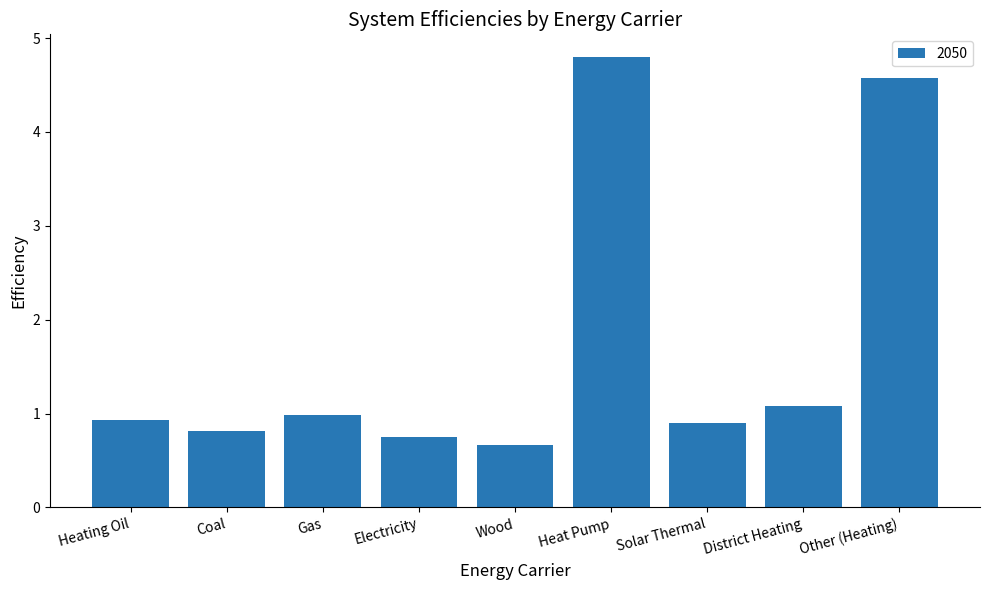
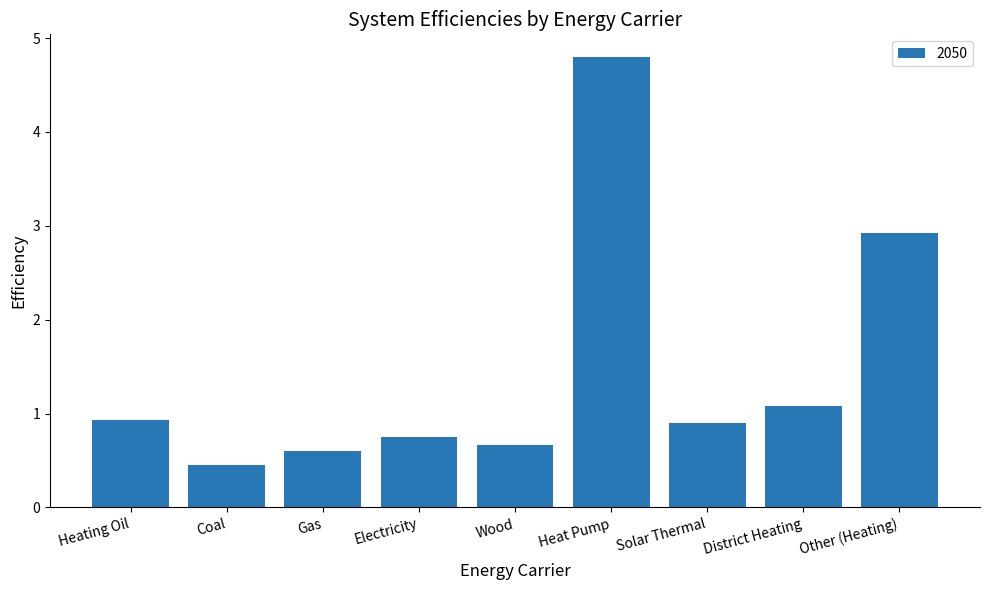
Coal: 0.8 -> 0.5
Gas: 1.0 -> 0.6
Other (Heating): 4.6 -> 2.9
